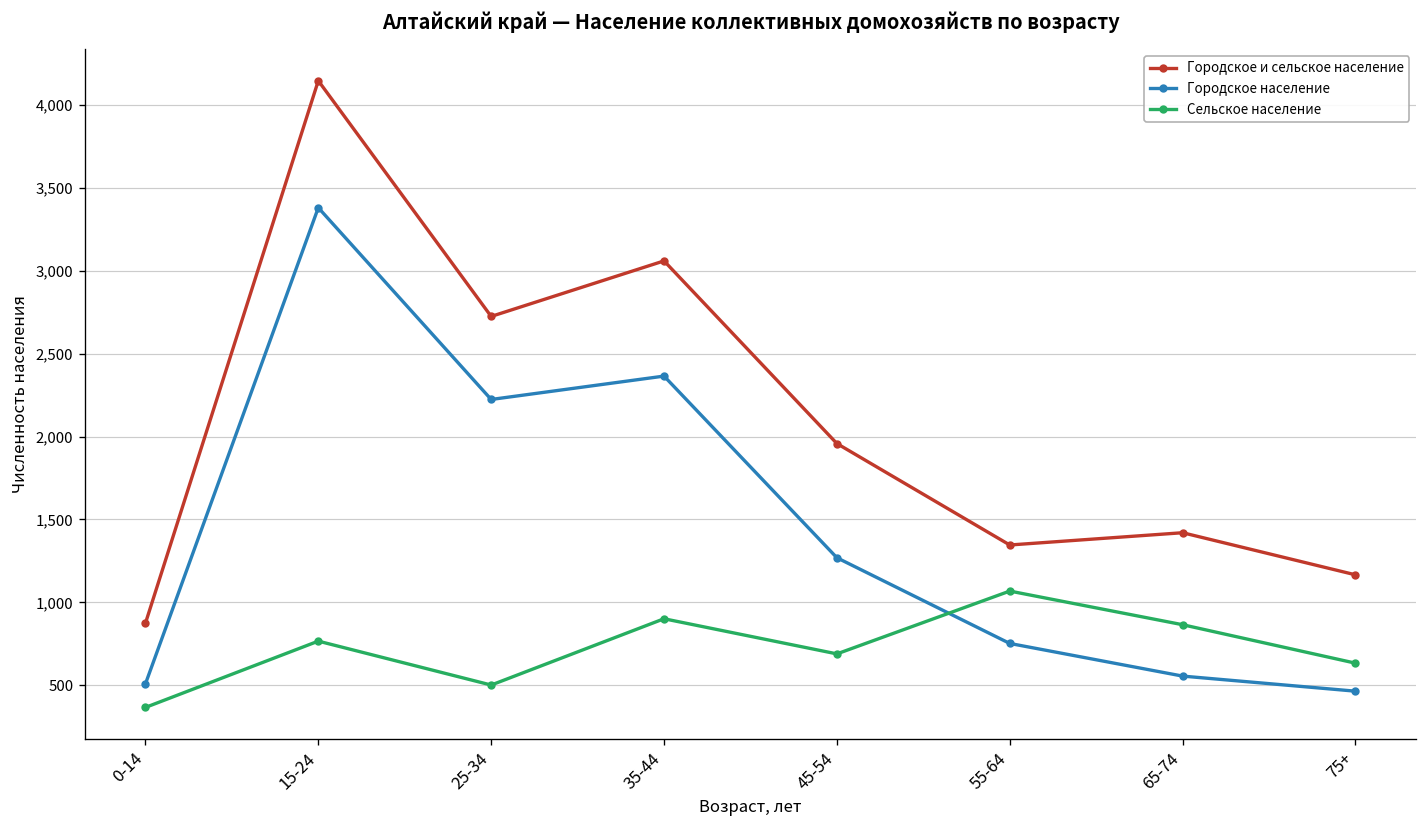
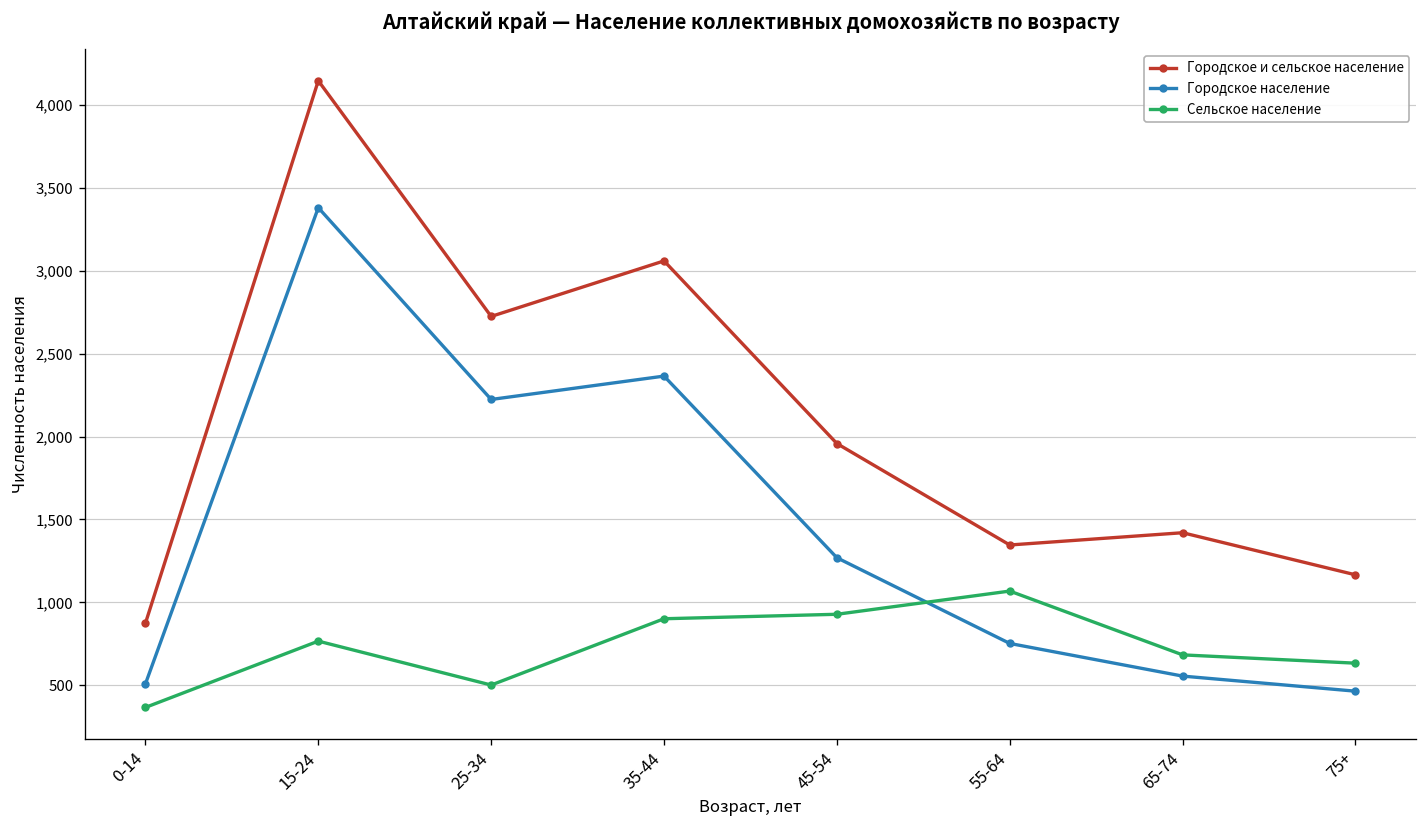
Сельское население, 45-54: 690 -> 930
Сельское население, 65-74: 870 -> 680
